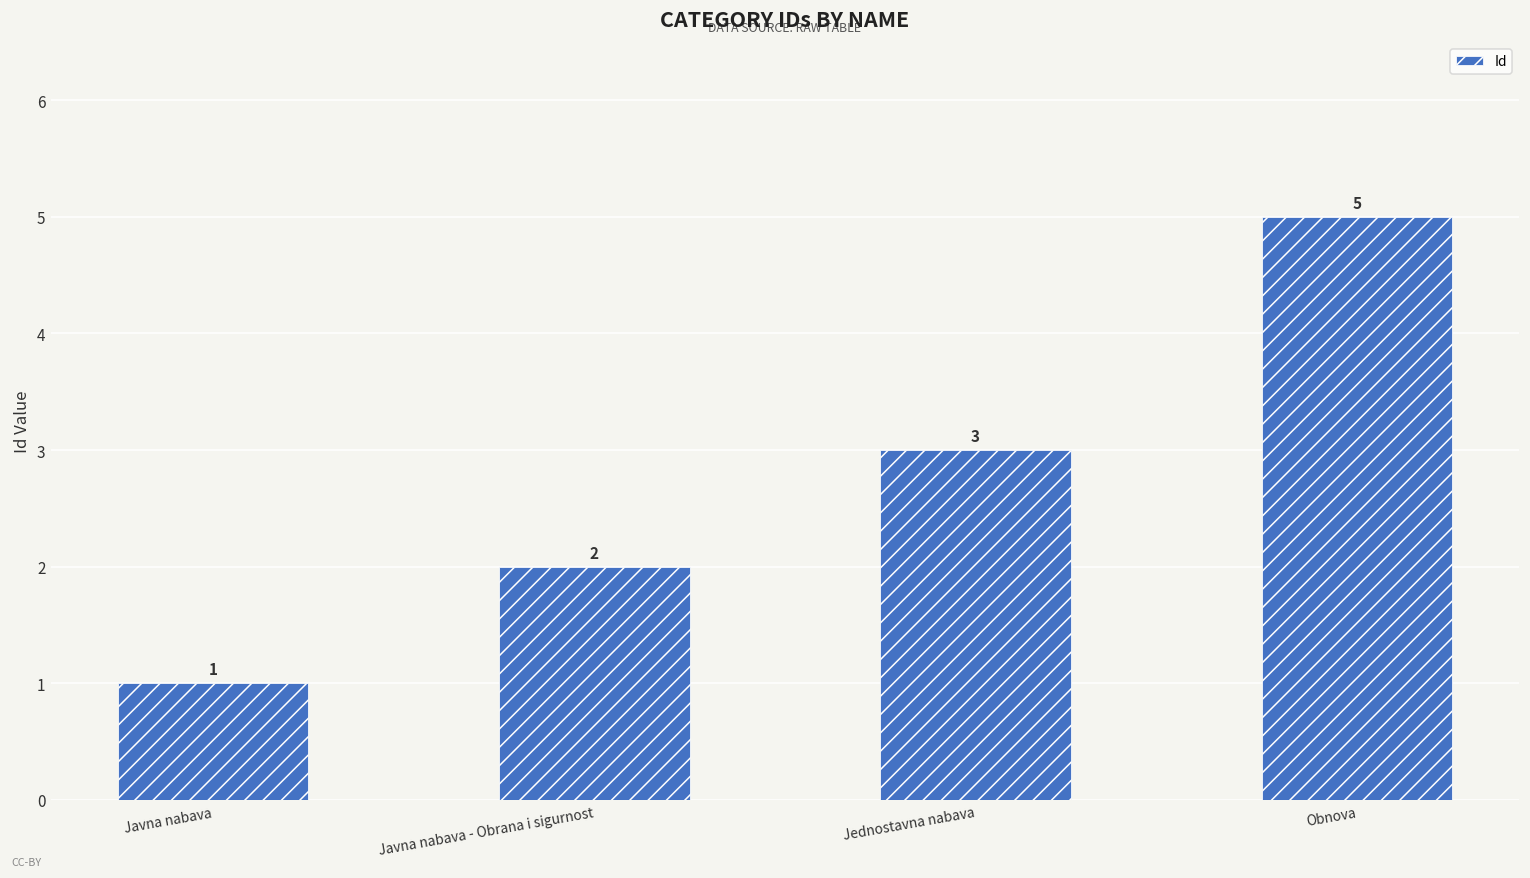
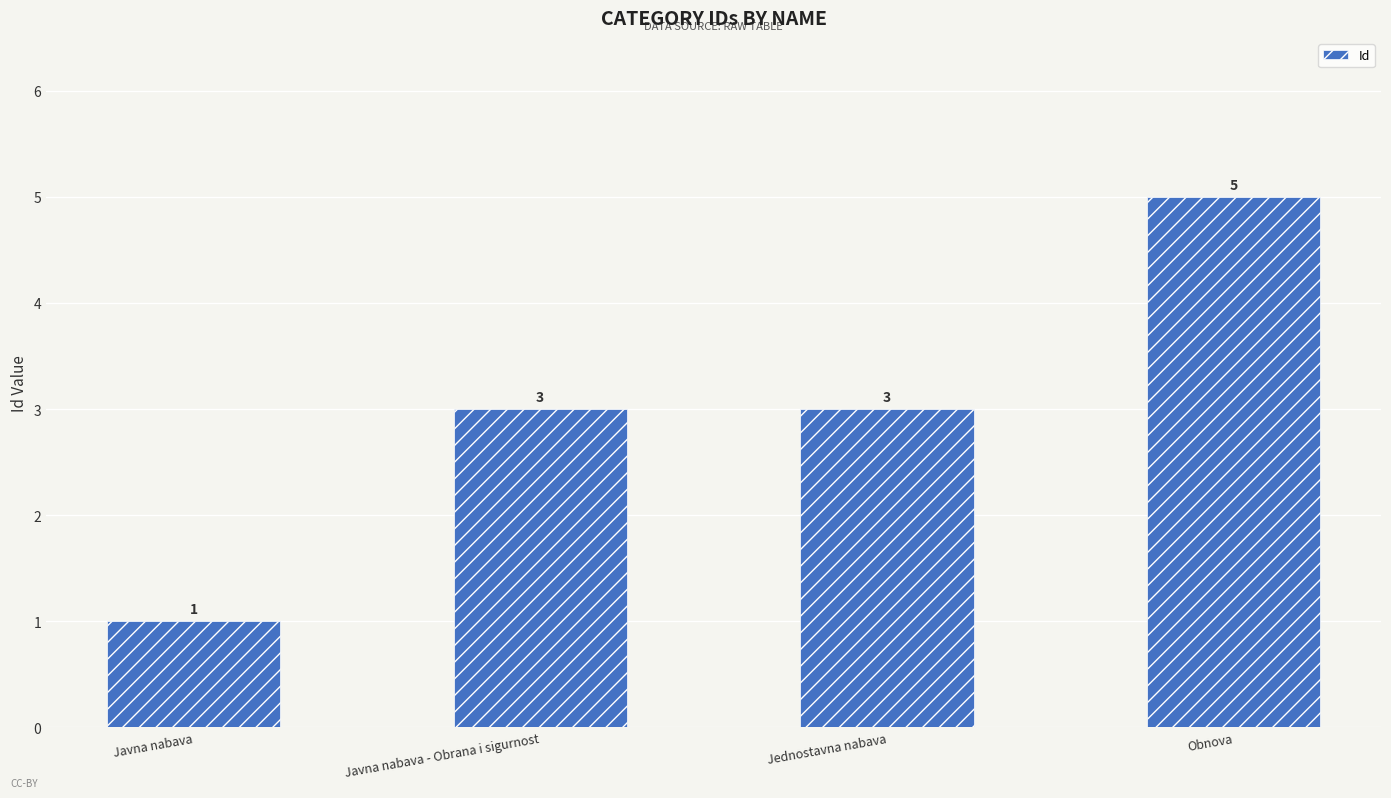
Javna nabava - Obrana i sigurnost: 2 -> 3
